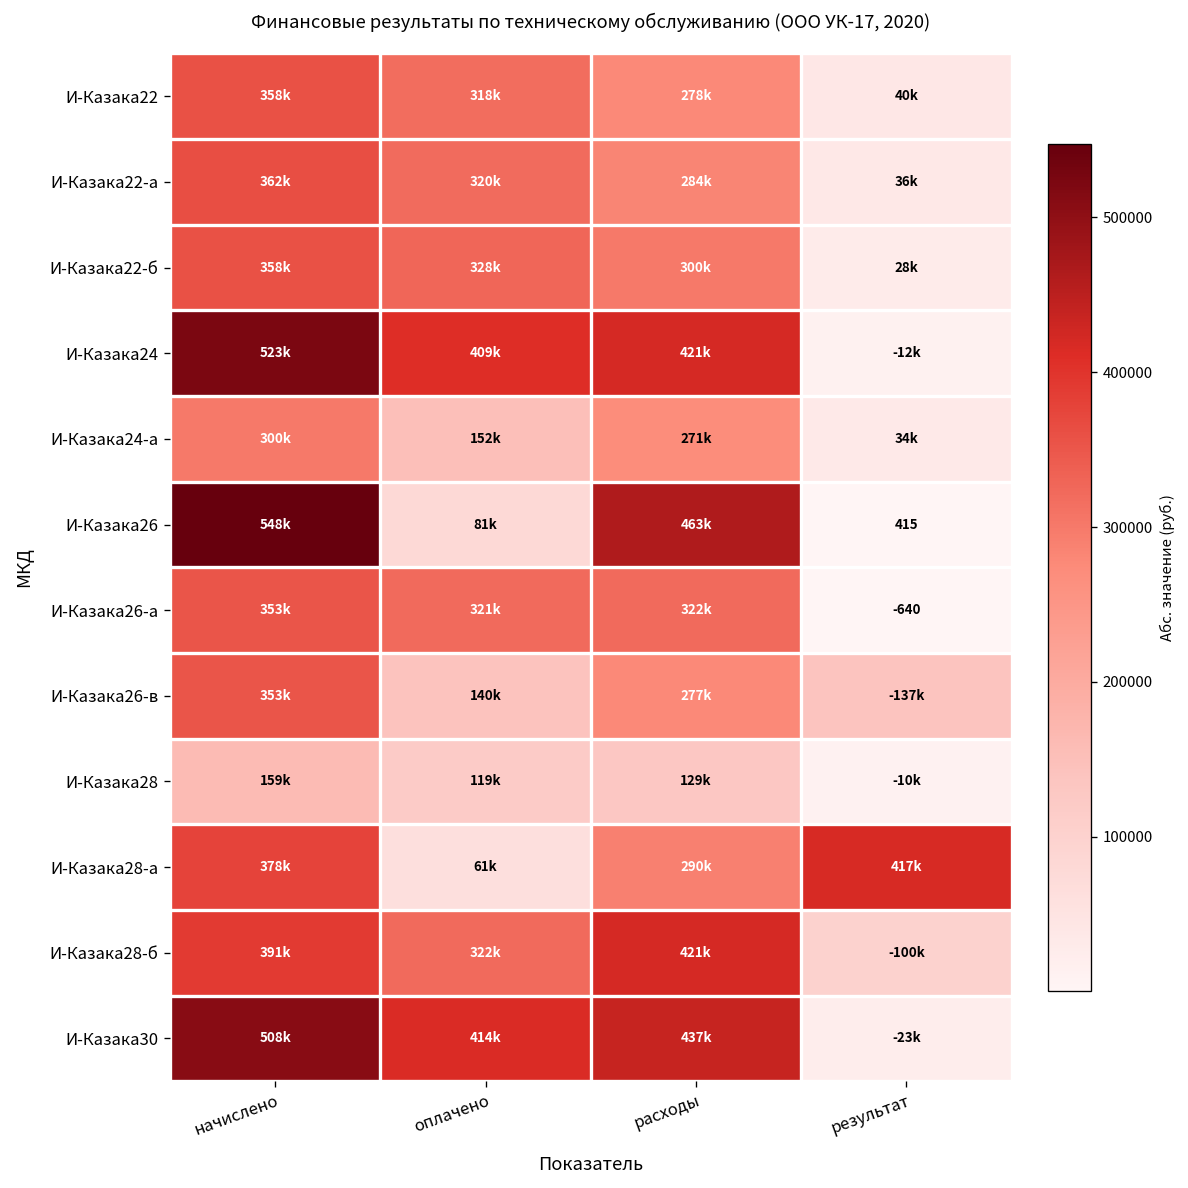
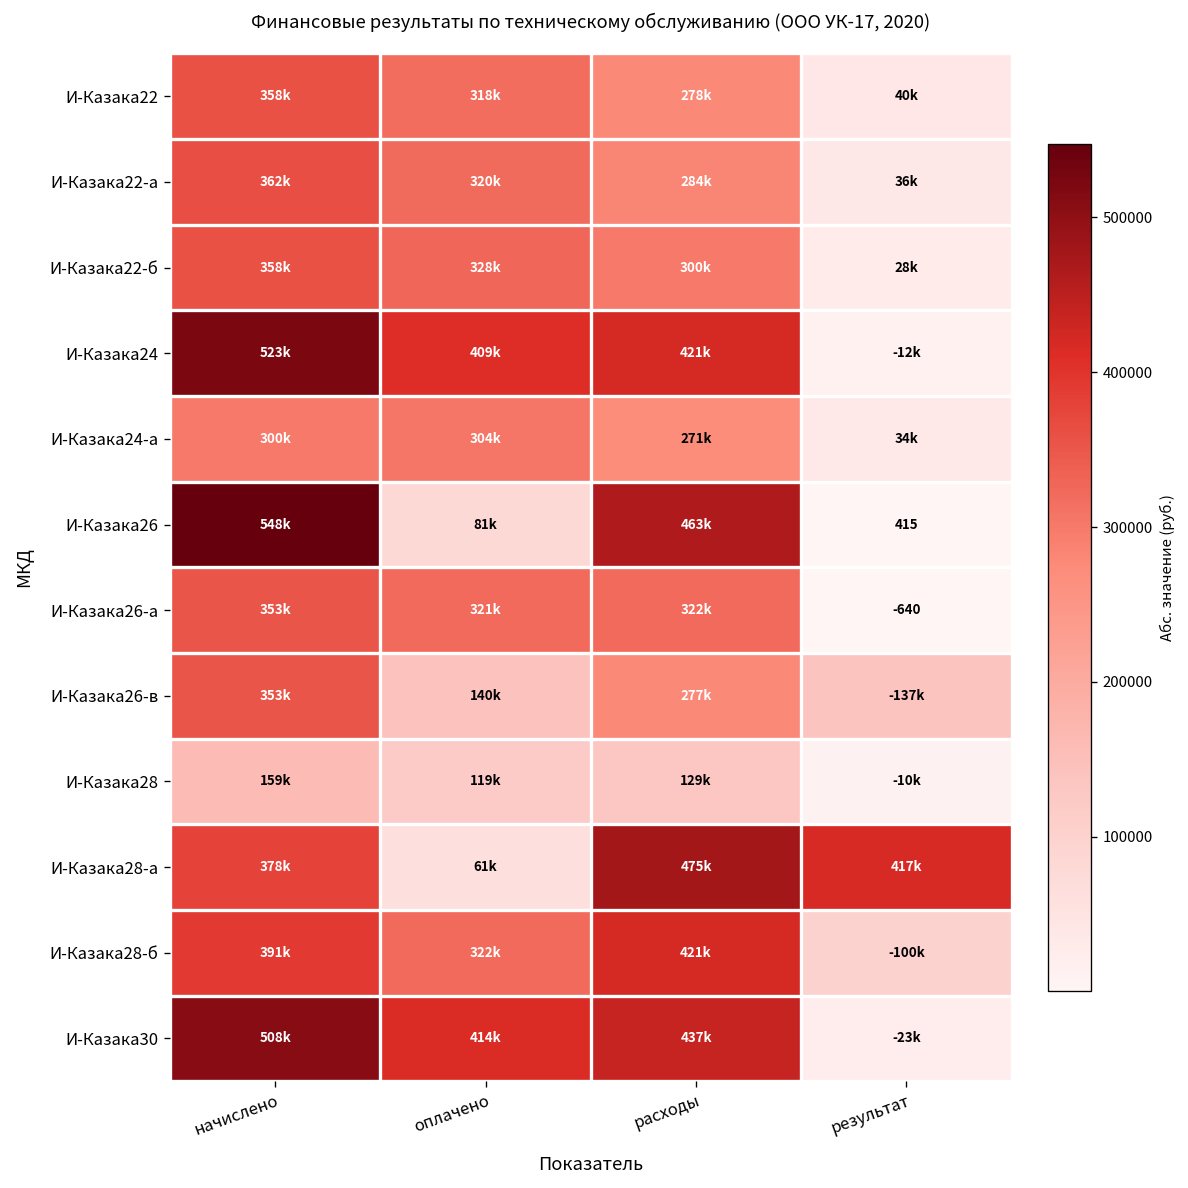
И-Казака24-а, оплачено: 152k -> 304k
И-Казака28-а, расходы: 290k -> 475k
